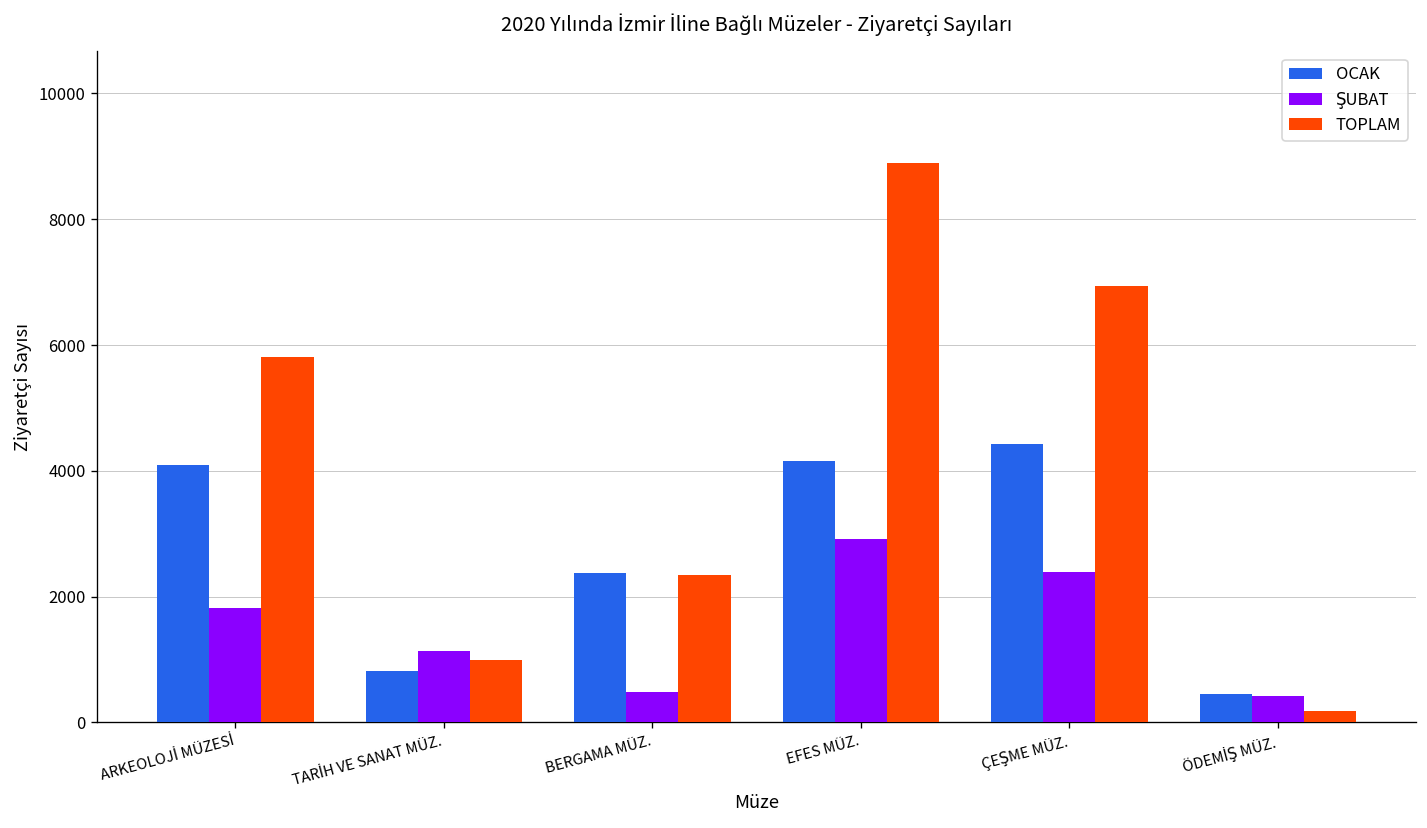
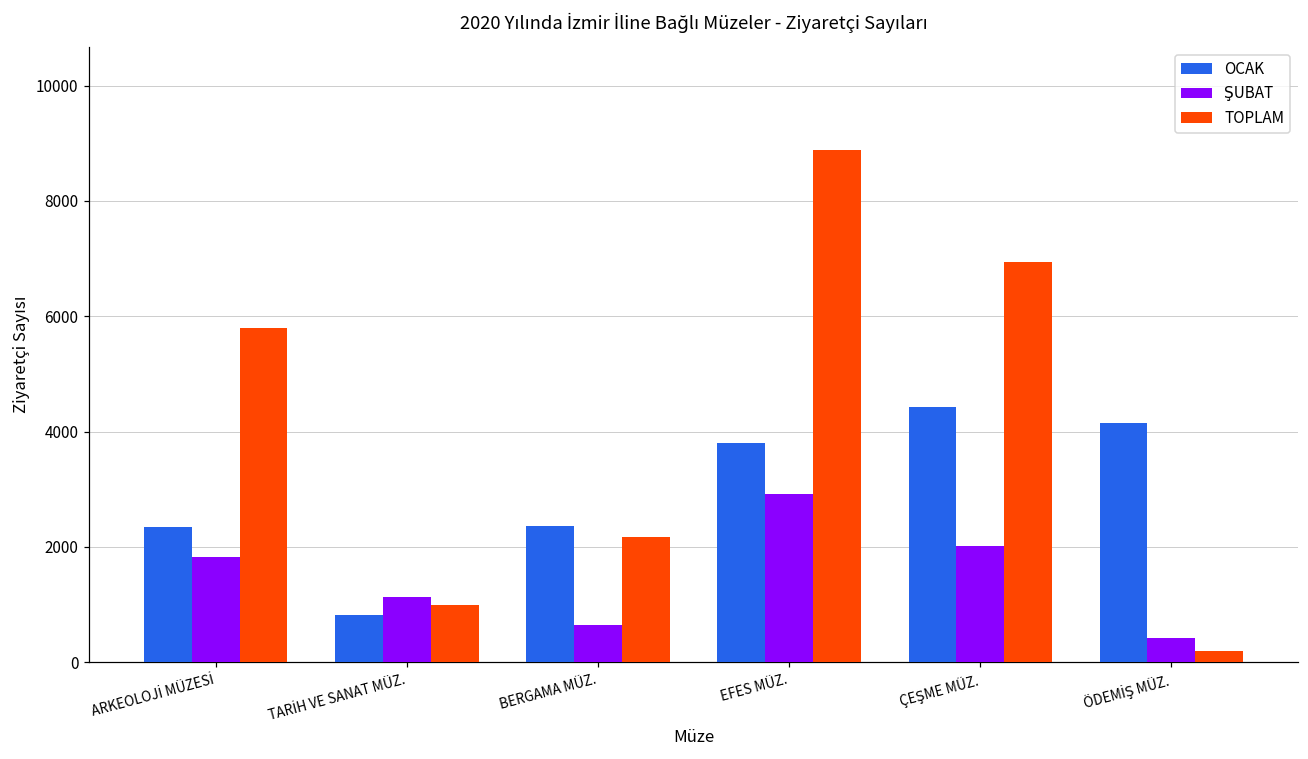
OCAK, ARKEOLOJİ MÜZESİ: 4100 -> 2400
ŞUBAT, BERGAMA MÜZ.: 500 -> 600
TOPLAM, BERGAMA MÜZ.: 2300 -> 2200
OCAK, EFES MÜZ.: 4200 -> 3800
ŞUBAT, ÇEŞME MÜZ.: 2400 -> 2000
OCAK, ÖDEMİŞ MÜZ.: 500 -> 4100
